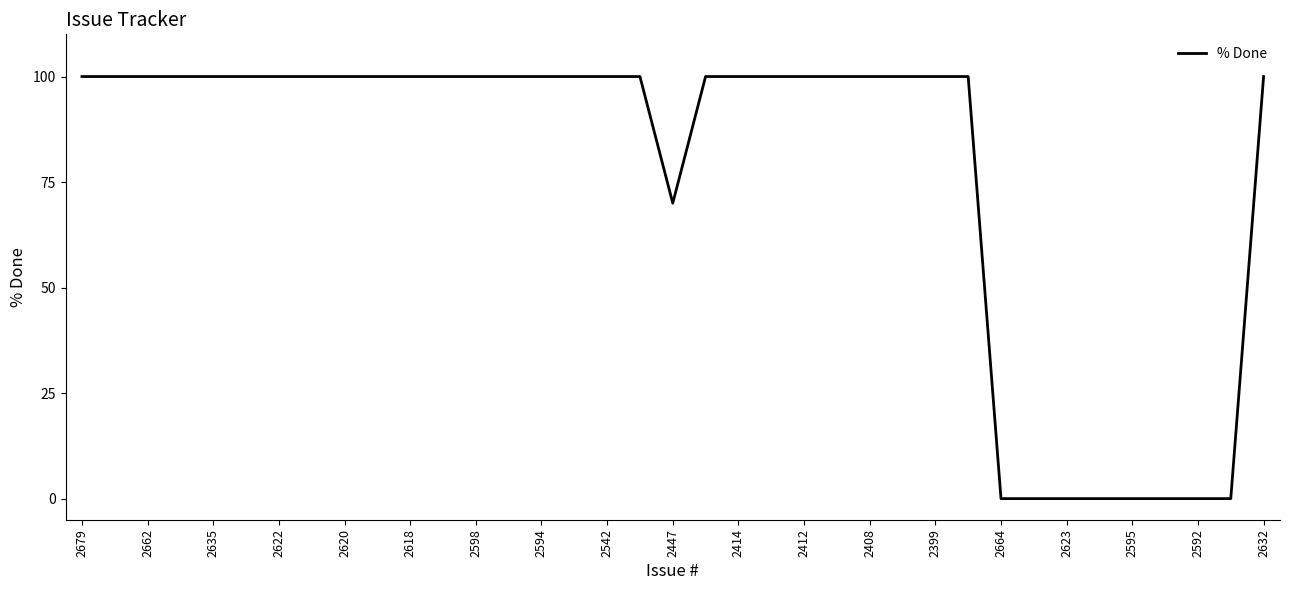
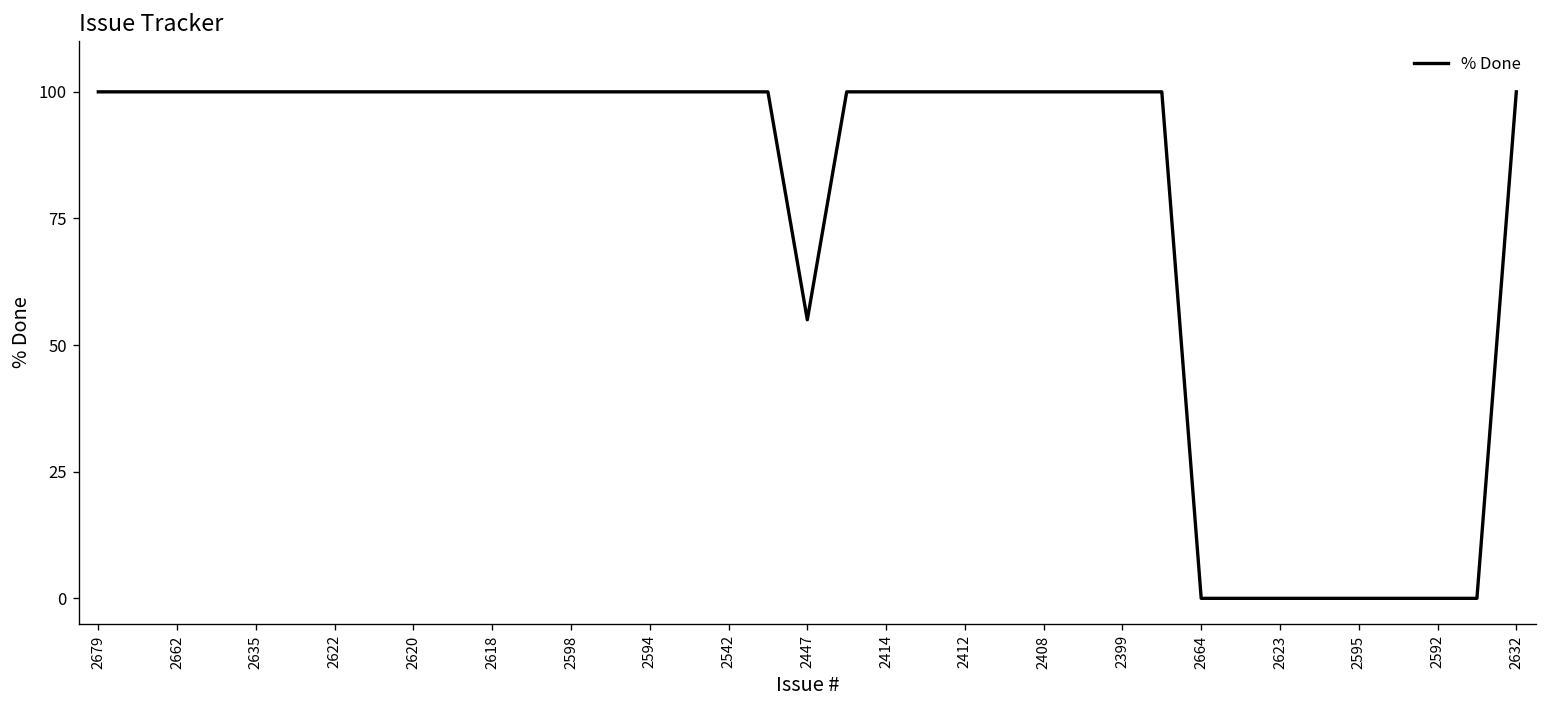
2447: 70 -> 55
